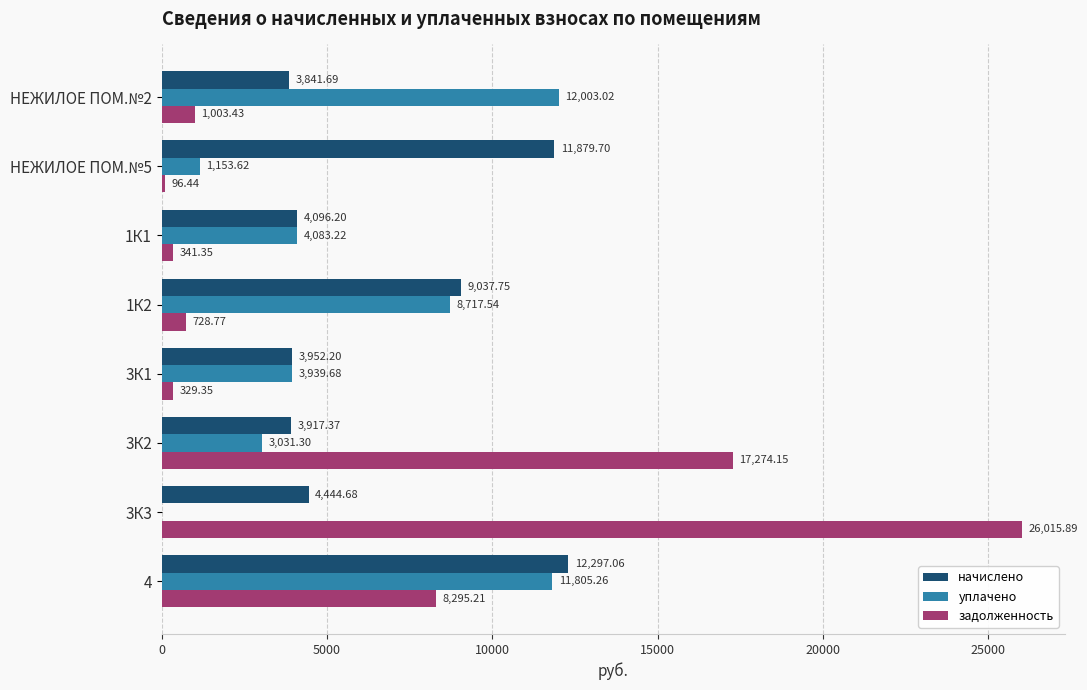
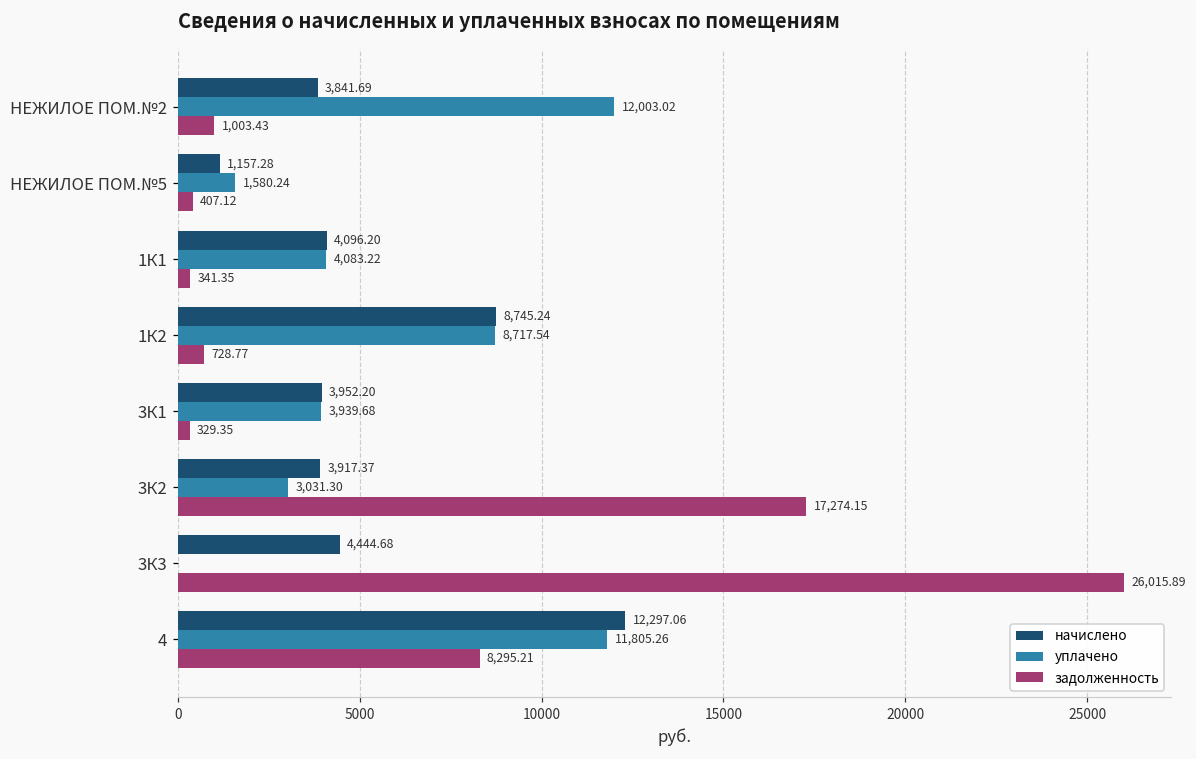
начислено, НЕЖИЛОЕ ПОМ.№5: 11,879.70 -> 1,157.28
уплачено, НЕЖИЛОЕ ПОМ.№5: 1,153.62 -> 1,580.24
задолженность, НЕЖИЛОЕ ПОМ.№5: 96.44 -> 407.12
начислено, 1К2: 9,037.75 -> 8,745.24
